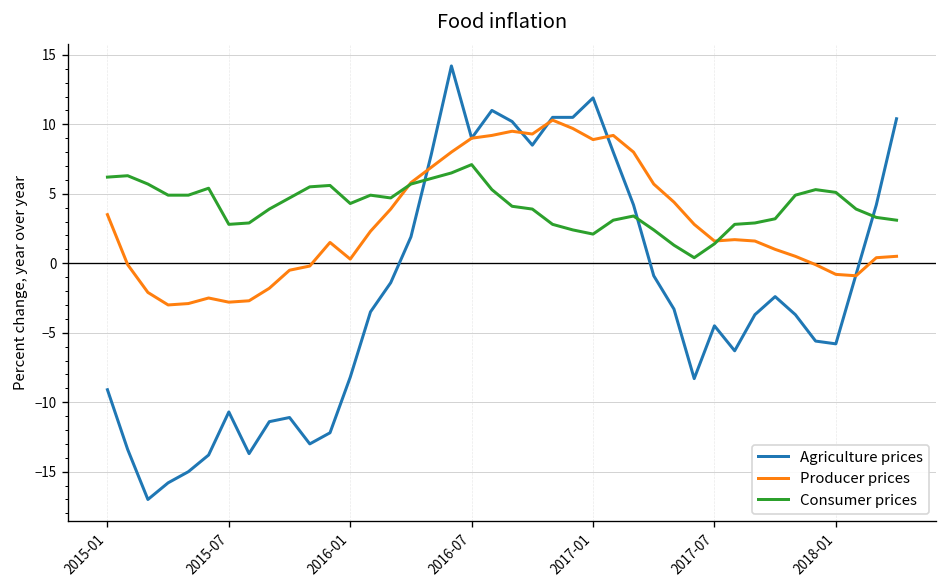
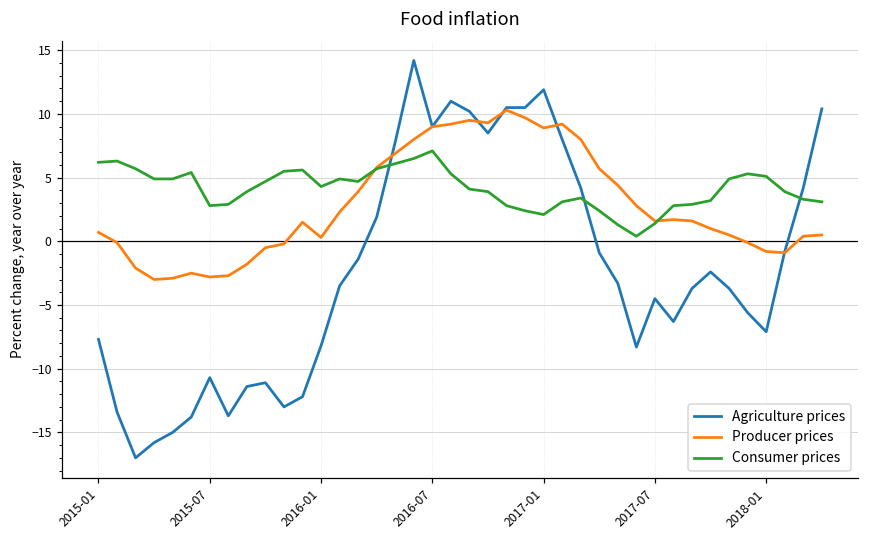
Agriculture prices, 2015-01: -9.1 -> -7.7
Producer prices, 2015-01: 3.5 -> 0.7
Agriculture prices, 2018-01: -5.8 -> -7.1
